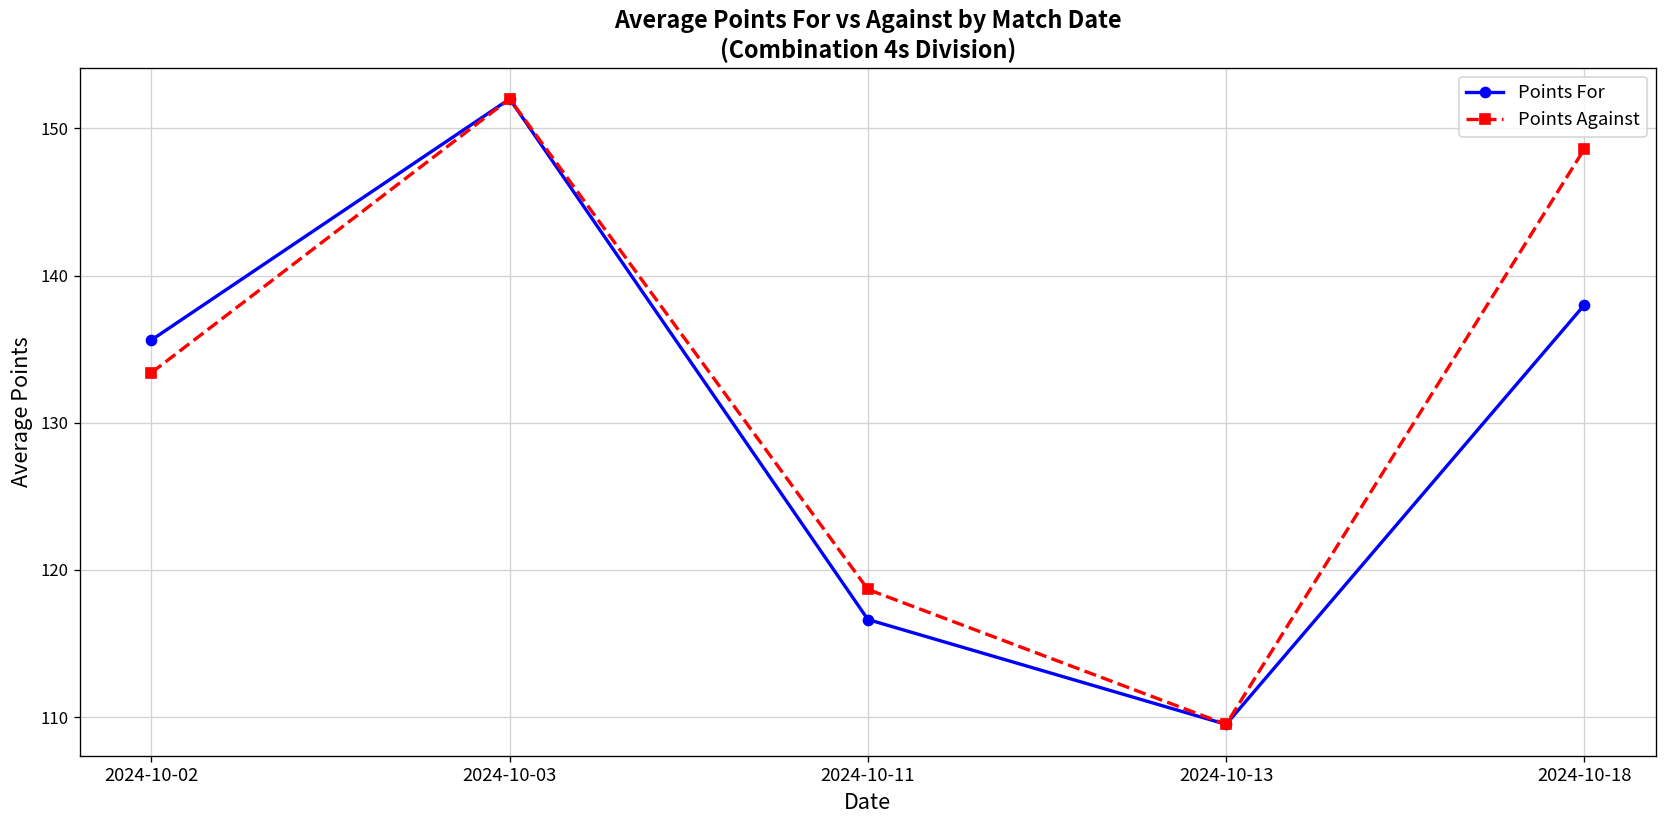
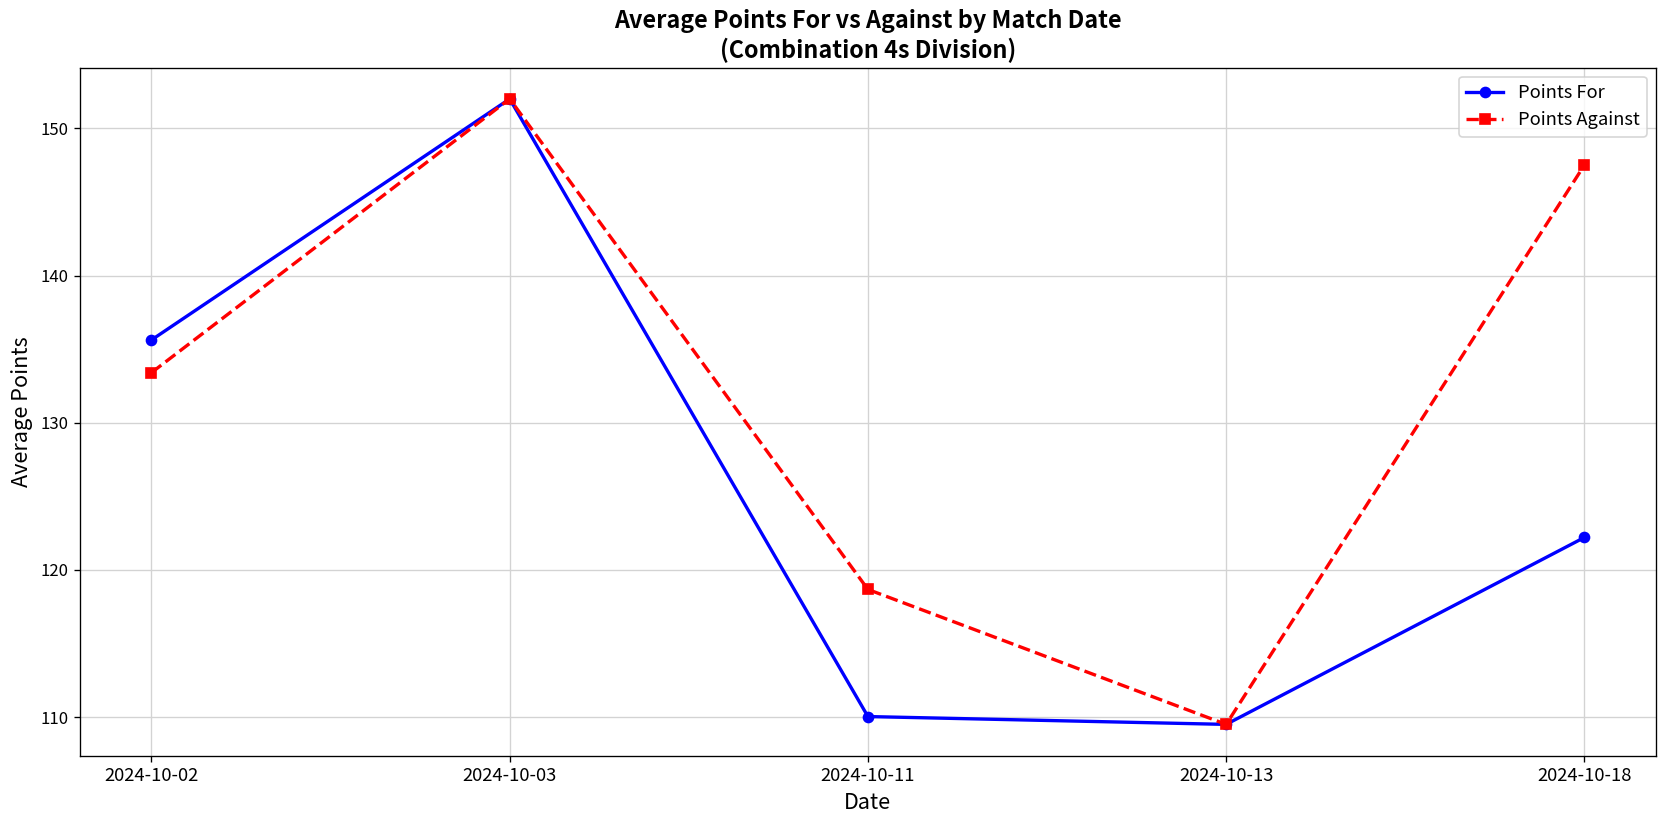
Points For, 2024-10-11: 116.6 -> 110.0
Points For, 2024-10-18: 138.0 -> 122.2
Points Against, 2024-10-18: 148.6 -> 147.5
